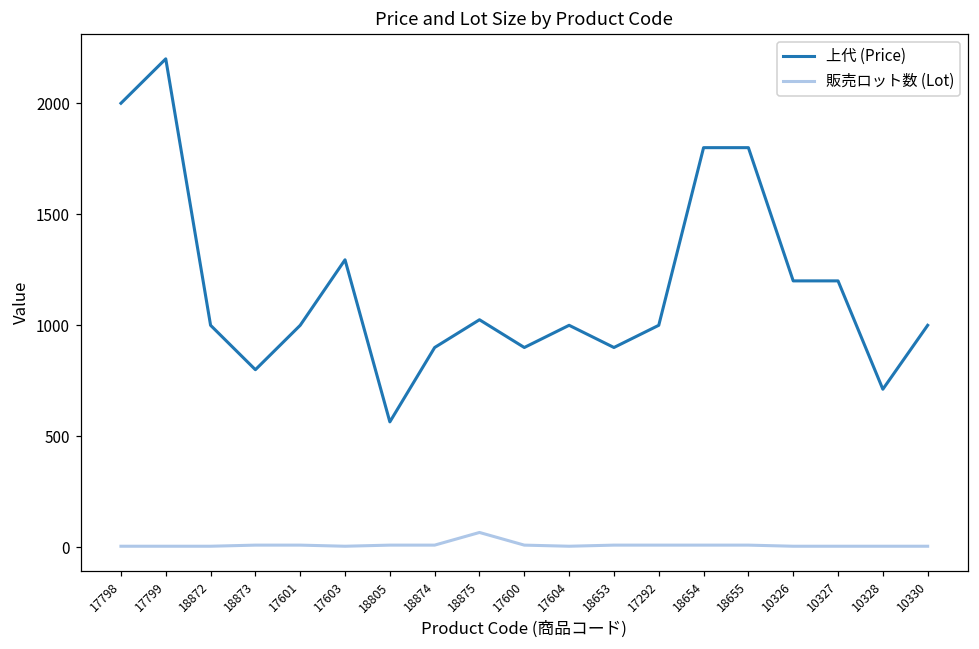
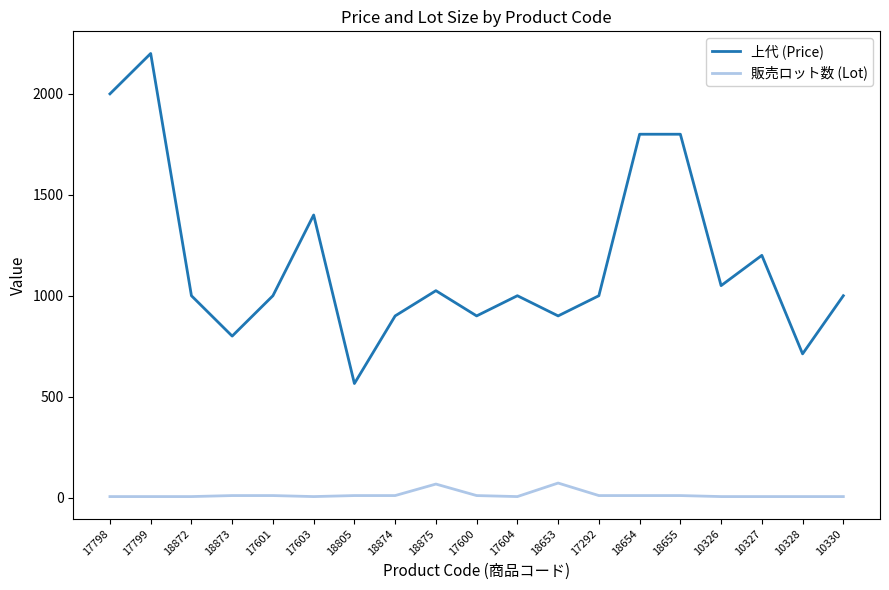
上代 (Price), 17603: 1300 -> 1400
販売ロット数 (Lot), 18653: 10 -> 70
上代 (Price), 10326: 1200 -> 1050
